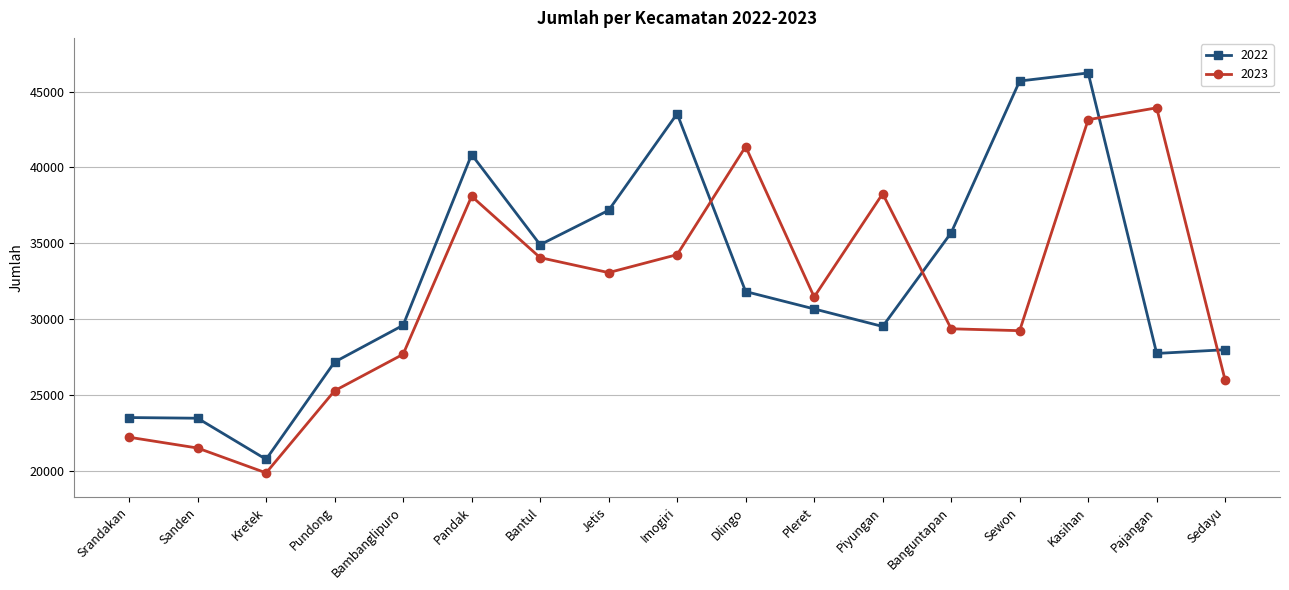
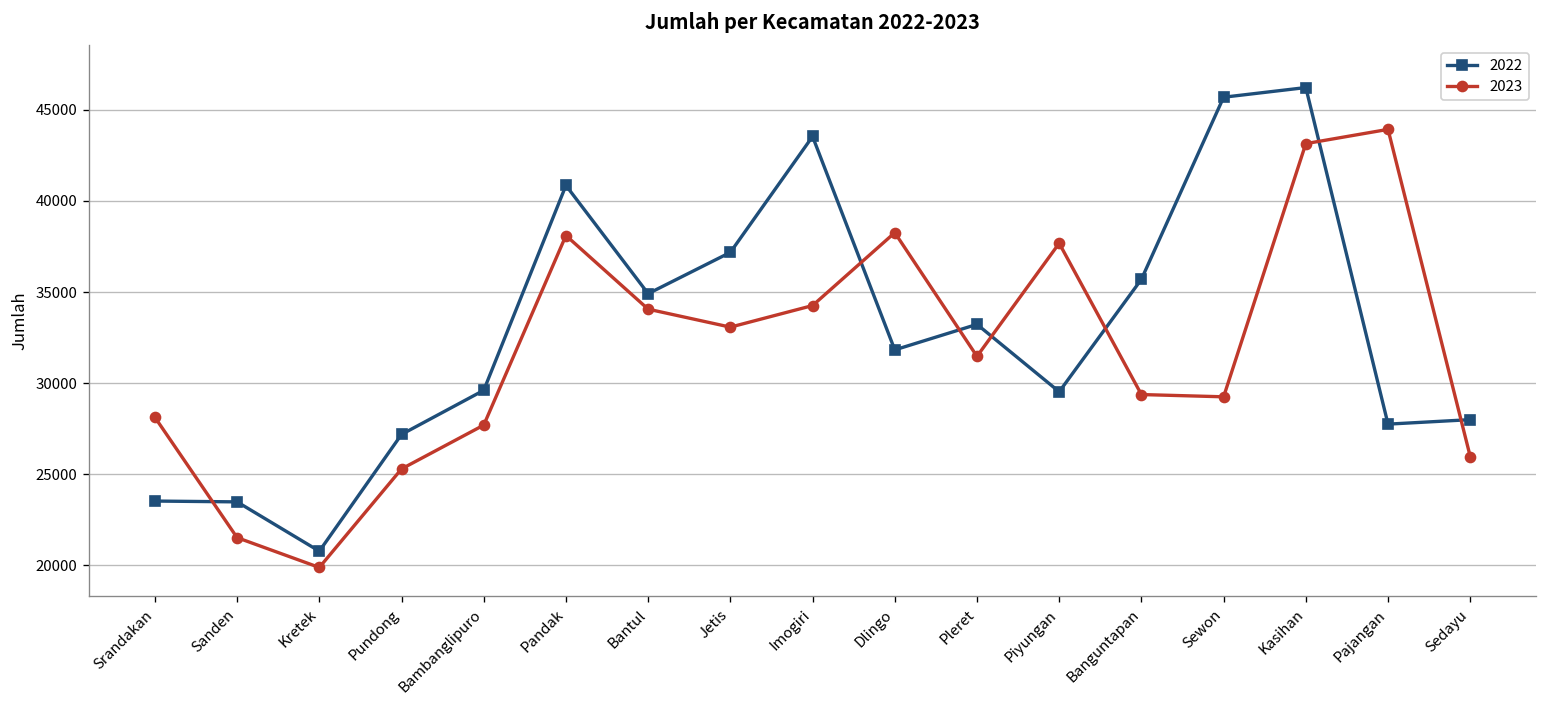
2023, Srandakan: 22200 -> 28100
2023, Dlingo: 41400 -> 38300
2022, Pleret: 30700 -> 33200
2023, Piyungan: 38300 -> 37700
